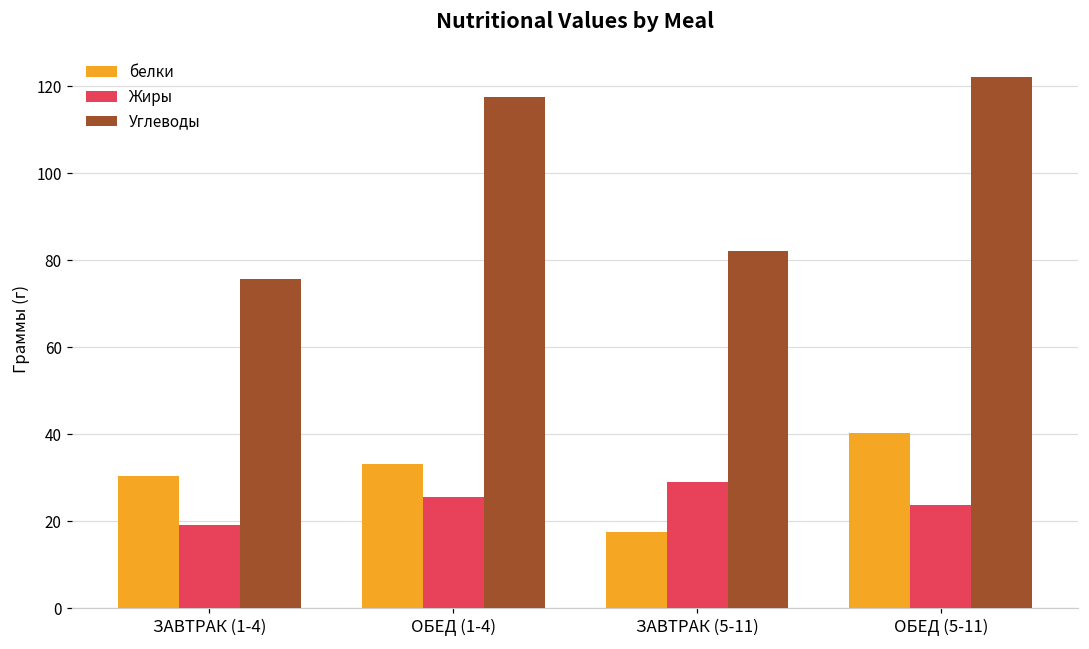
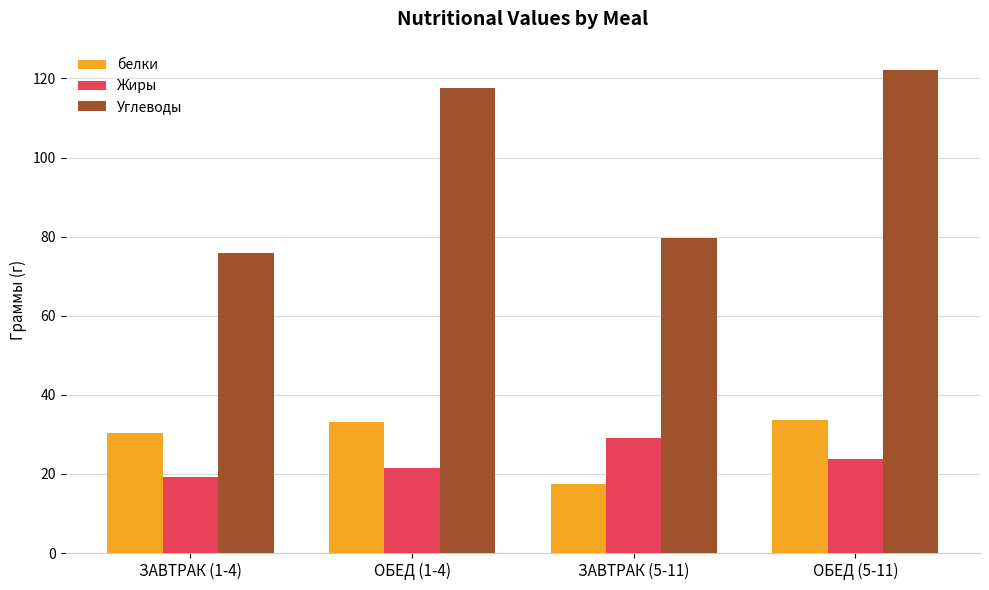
Жиры, ОБЕД (1-4): 26 -> 22
Углеводы, ЗАВТРАК (5-11): 82 -> 80
белки, ОБЕД (5-11): 40 -> 34
